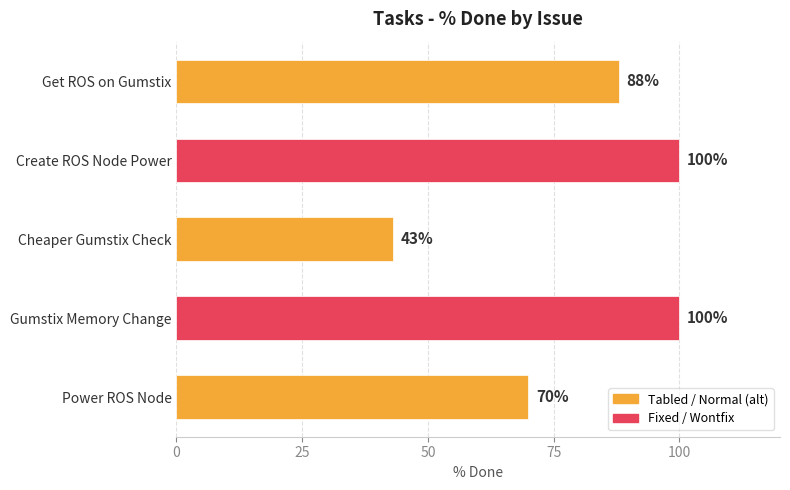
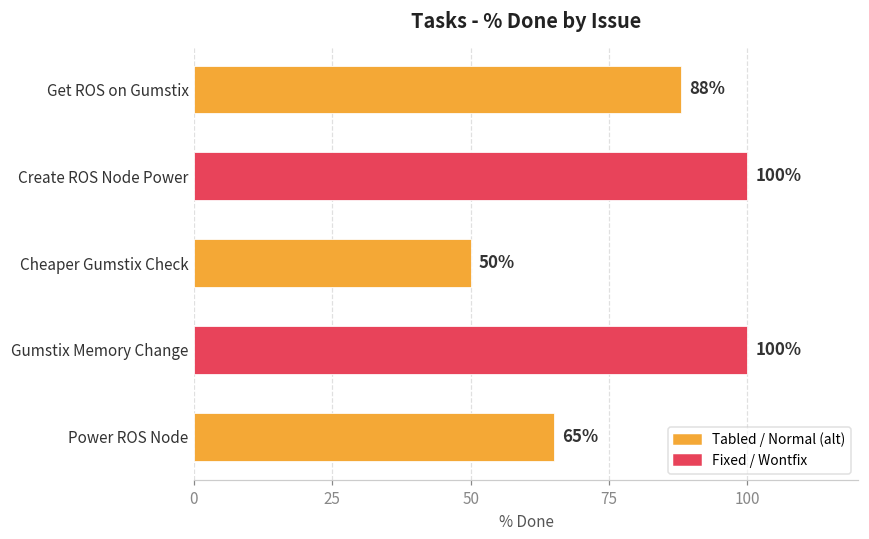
Cheaper Gumstix Check: 43% -> 50%
Power ROS Node: 70% -> 65%
